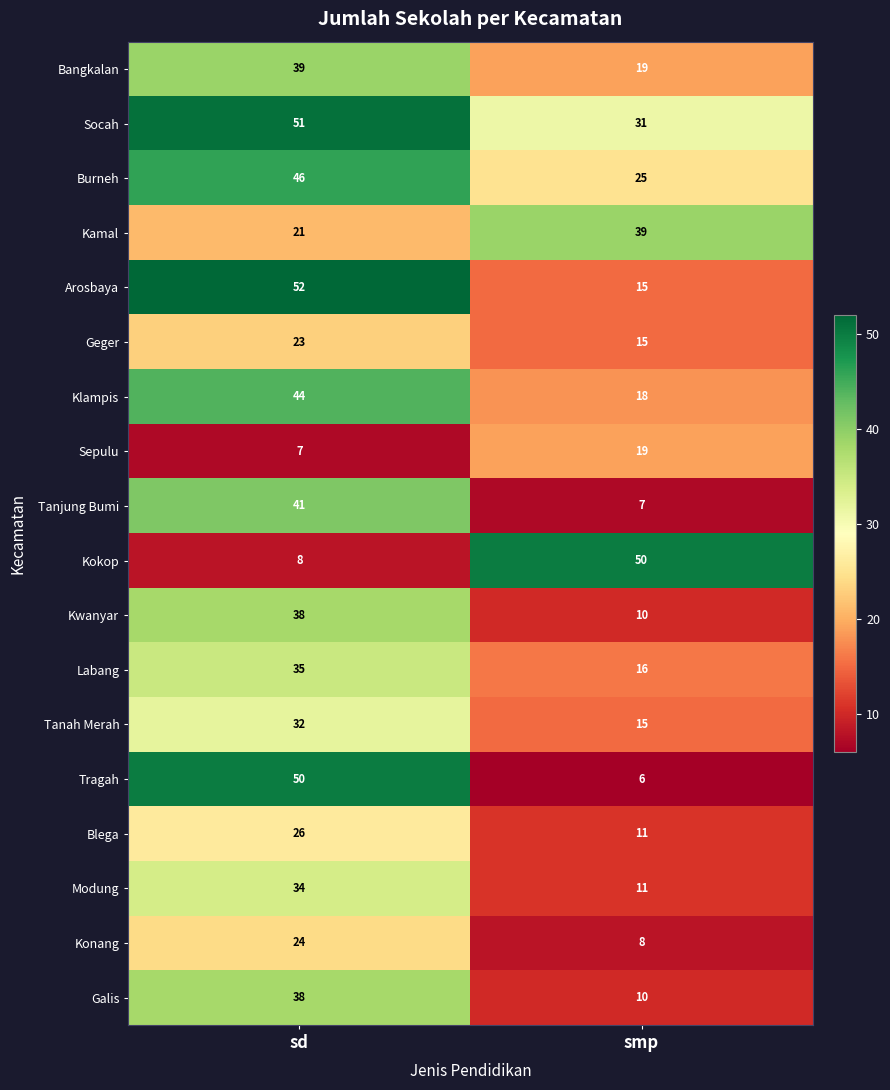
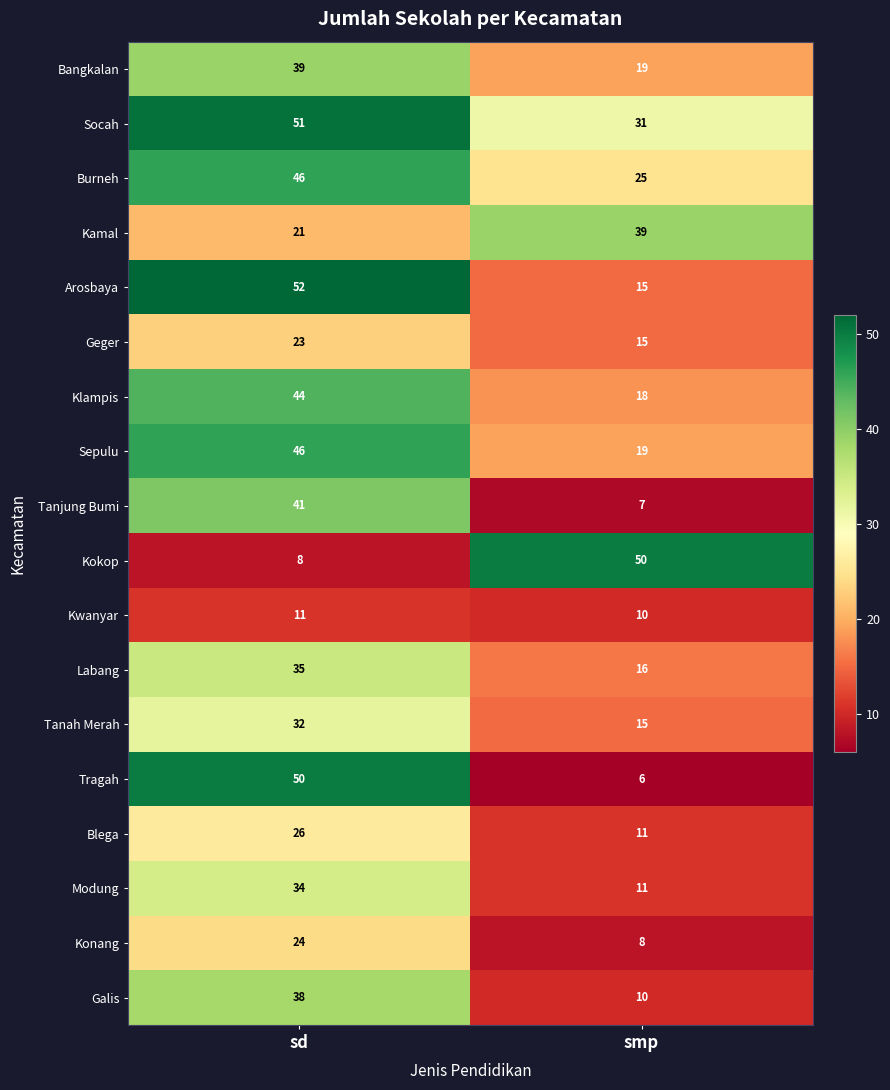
Sepulu, sd: 7 -> 46
Kwanyar, sd: 38 -> 11
